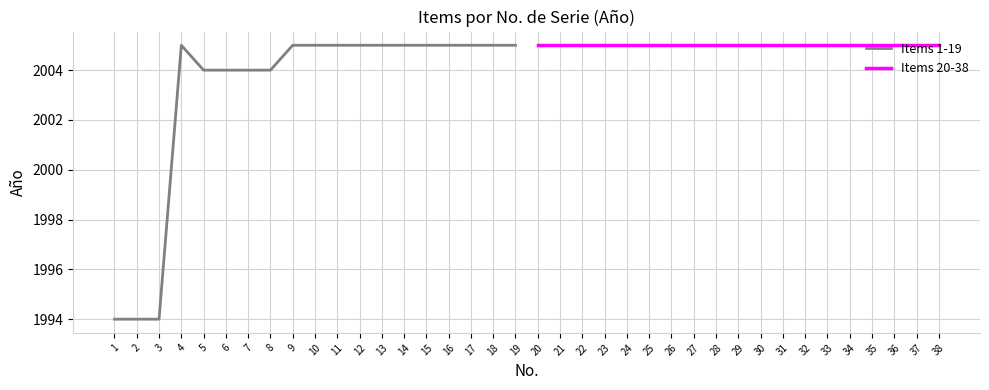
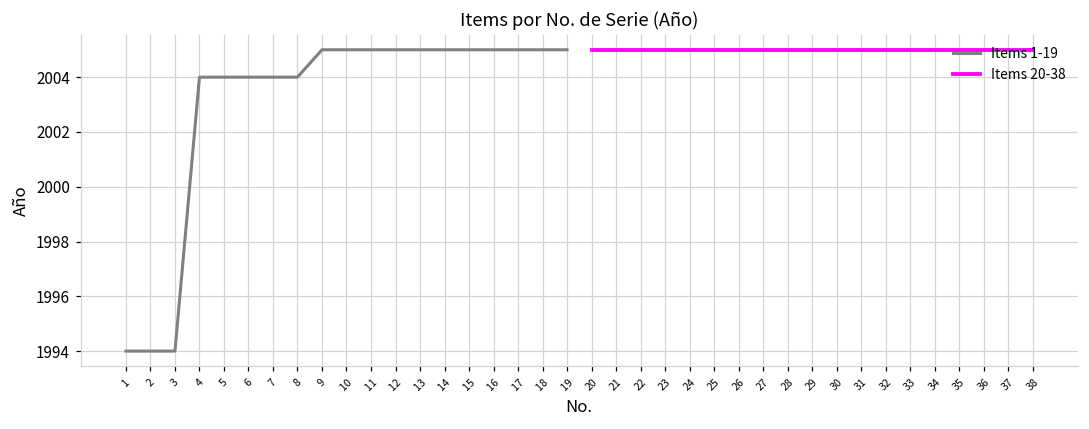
Items 1-19, 4: 2005 -> 2004
